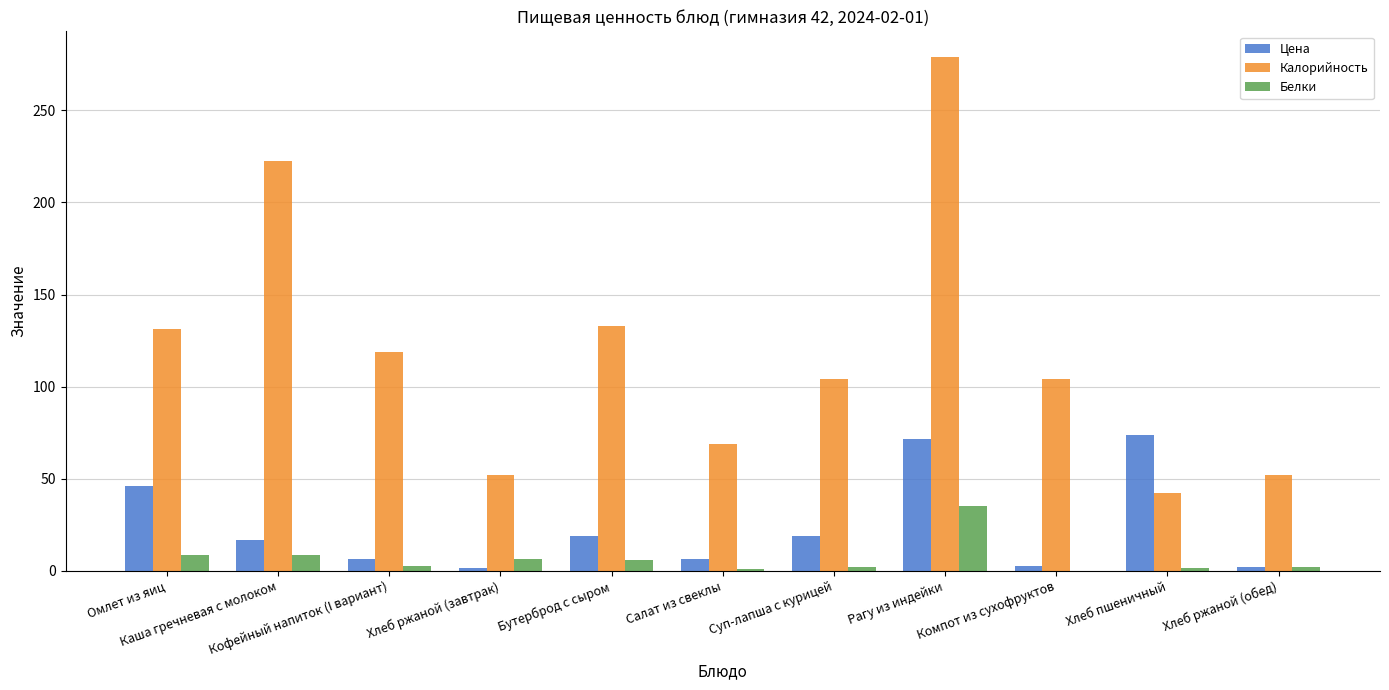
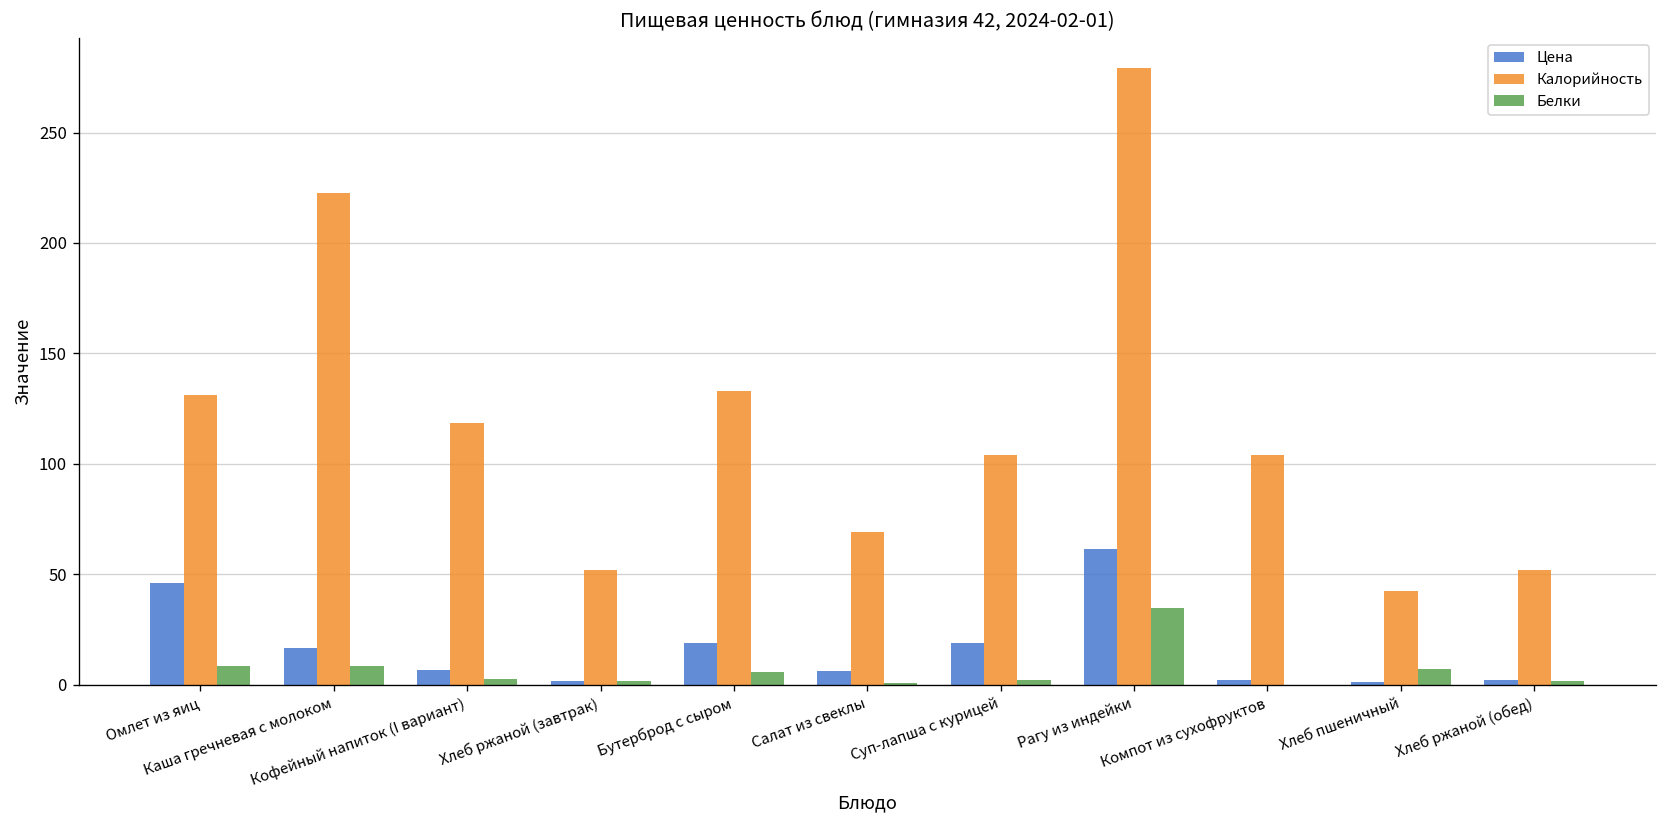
Белки, Хлеб ржаной (завтрак): 7 -> 2
Цена, Рагу из индейки: 71 -> 62
Цена, Хлеб пшеничный: 74 -> 1
Белки, Хлеб пшеничный: 1 -> 7
